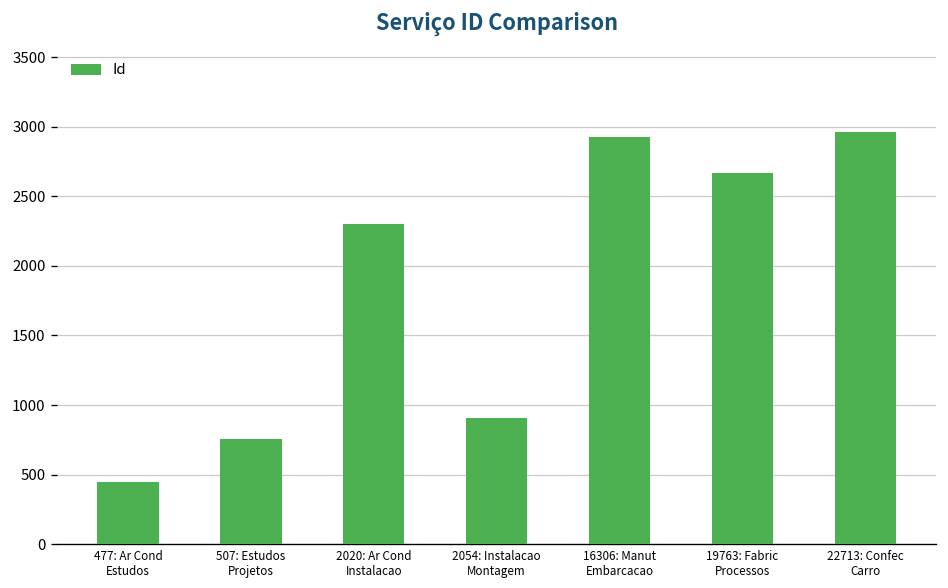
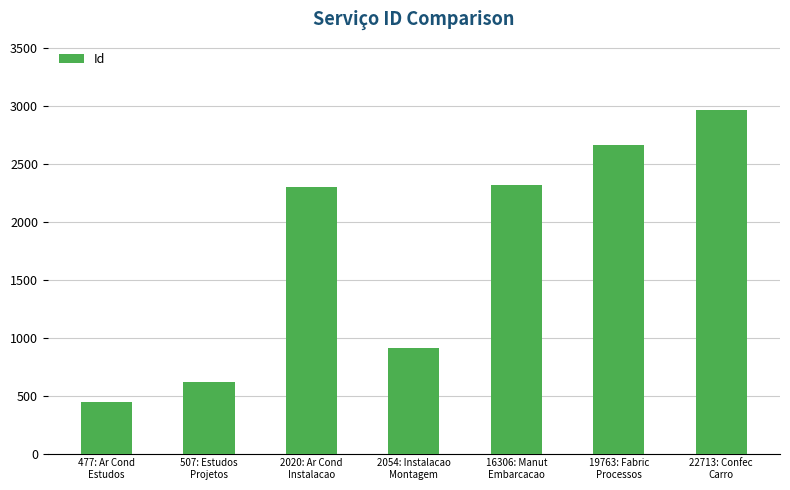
507: Estudos Projetos: 750 -> 610
16306: Manut Embarcacao: 2930 -> 2320
